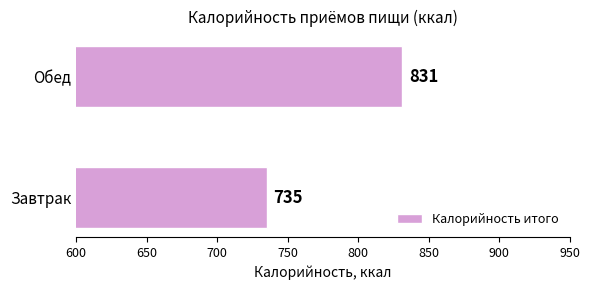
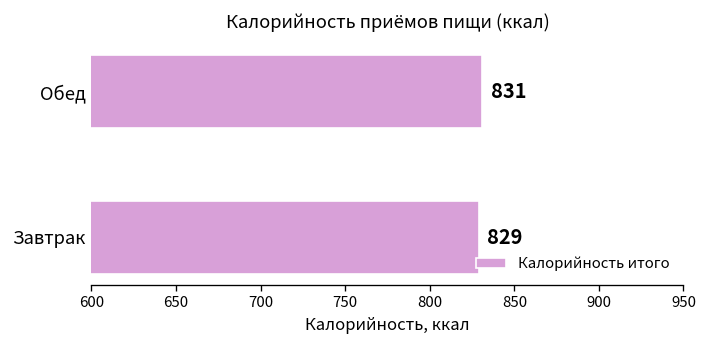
Завтрак: 735 -> 829
